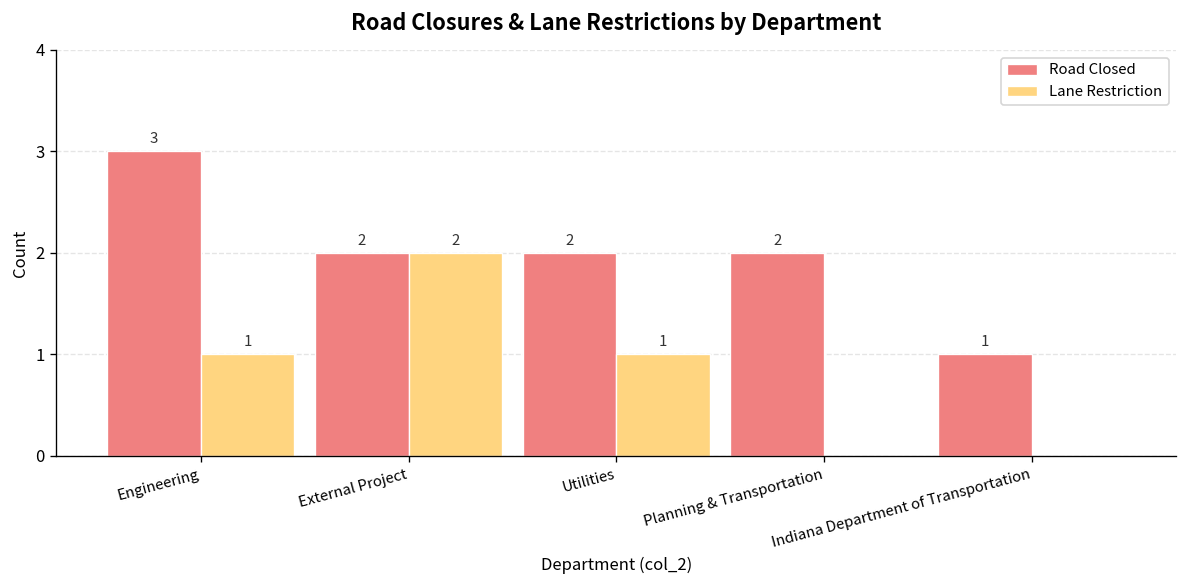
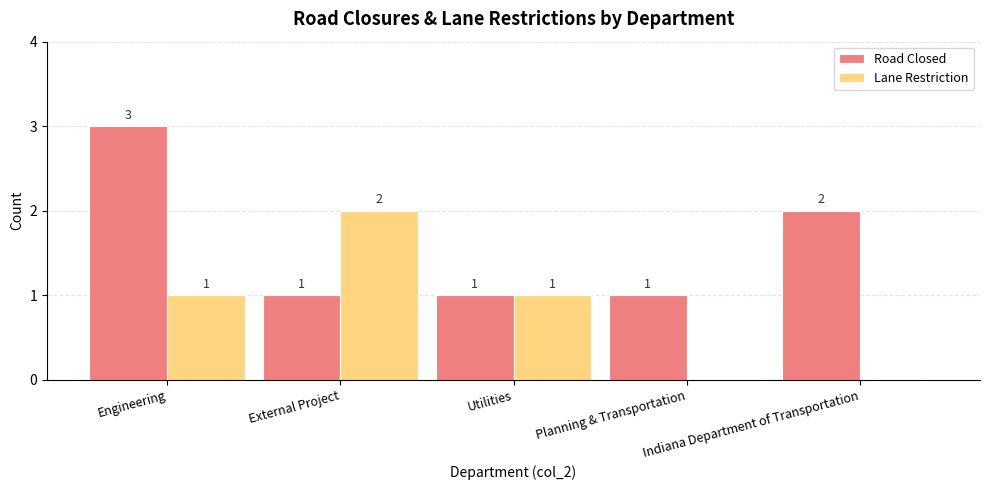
Road Closed, External Project: 2 -> 1
Road Closed, Utilities: 2 -> 1
Road Closed, Planning & Transportation: 2 -> 1
Road Closed, Indiana Department of Transportation: 1 -> 2
